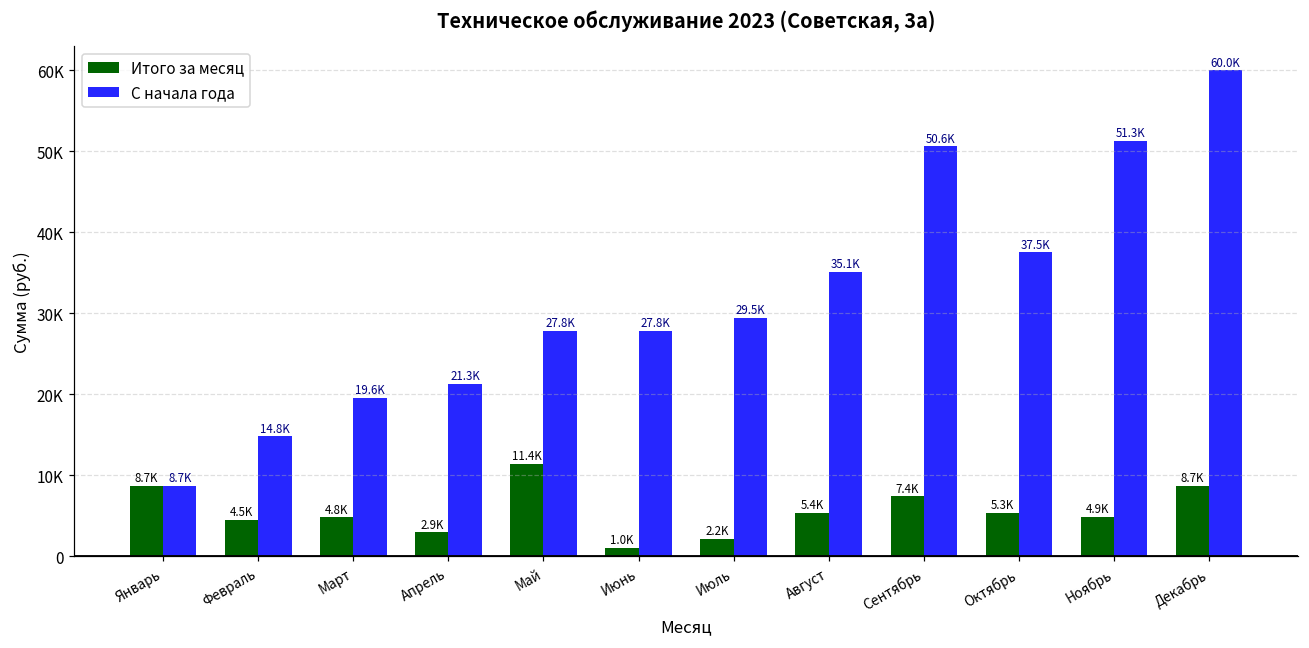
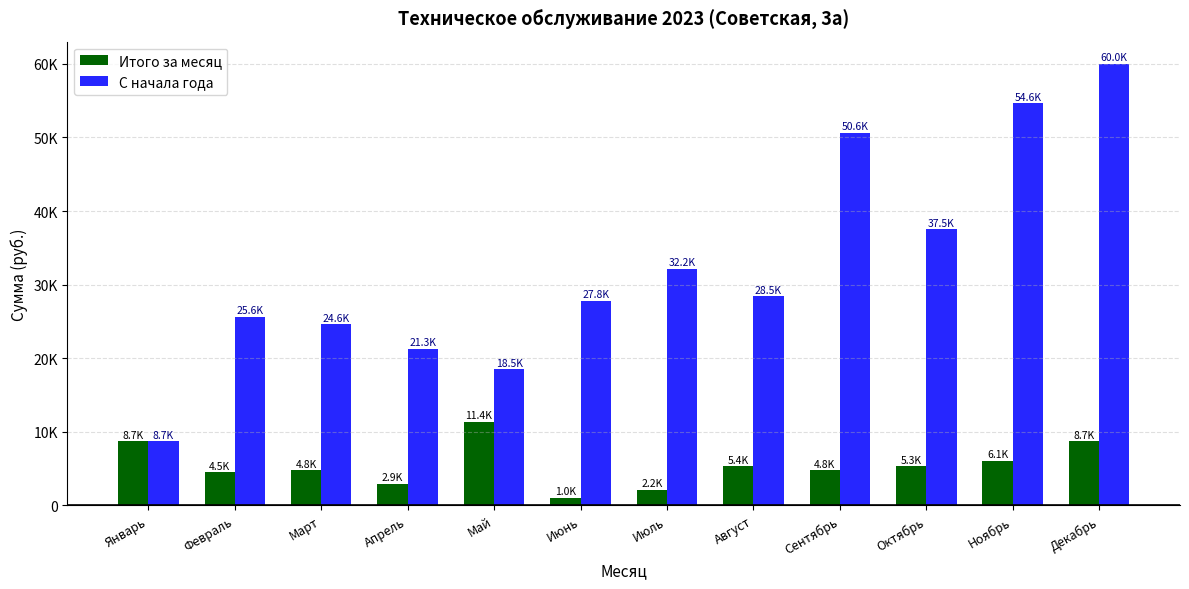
С начала года, Февраль: 14.8K -> 25.6K
С начала года, Март: 19.6K -> 24.6K
С начала года, Май: 27.8K -> 18.5K
С начала года, Июль: 29.5K -> 32.2K
С начала года, Август: 35.1K -> 28.5K
Итого за месяц, Сентябрь: 7.4K -> 4.8K
Итого за месяц, Ноябрь: 4.9K -> 6.1K
С начала года, Ноябрь: 51.3K -> 54.6K
